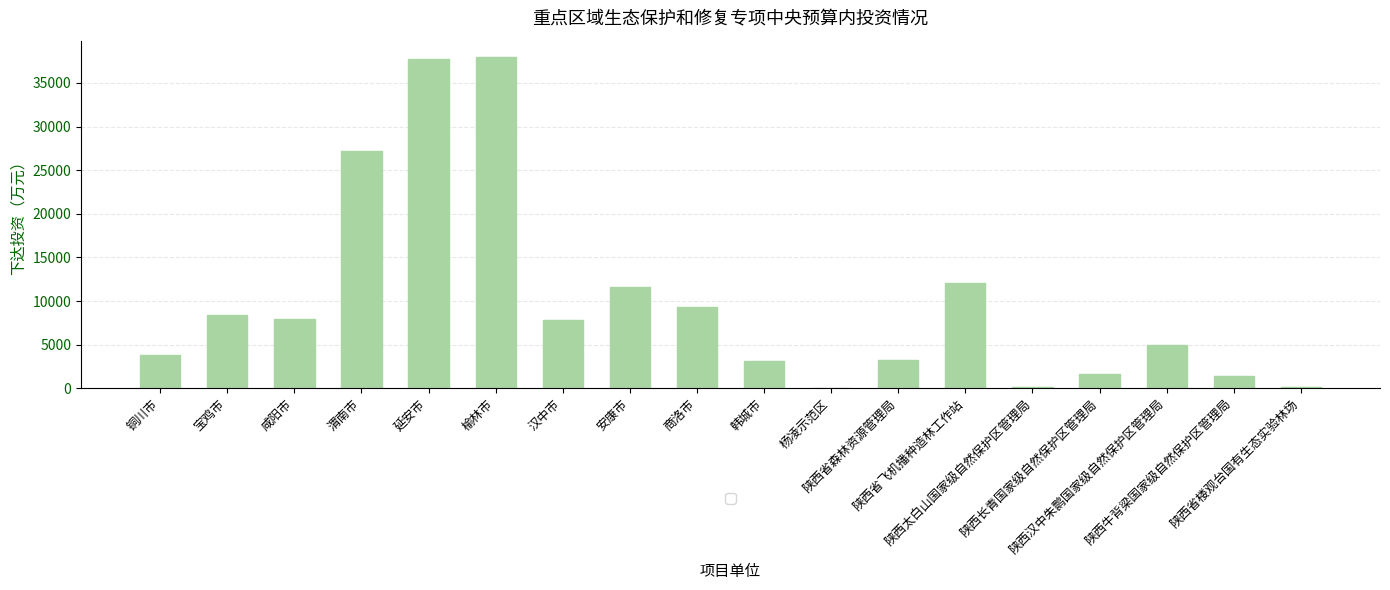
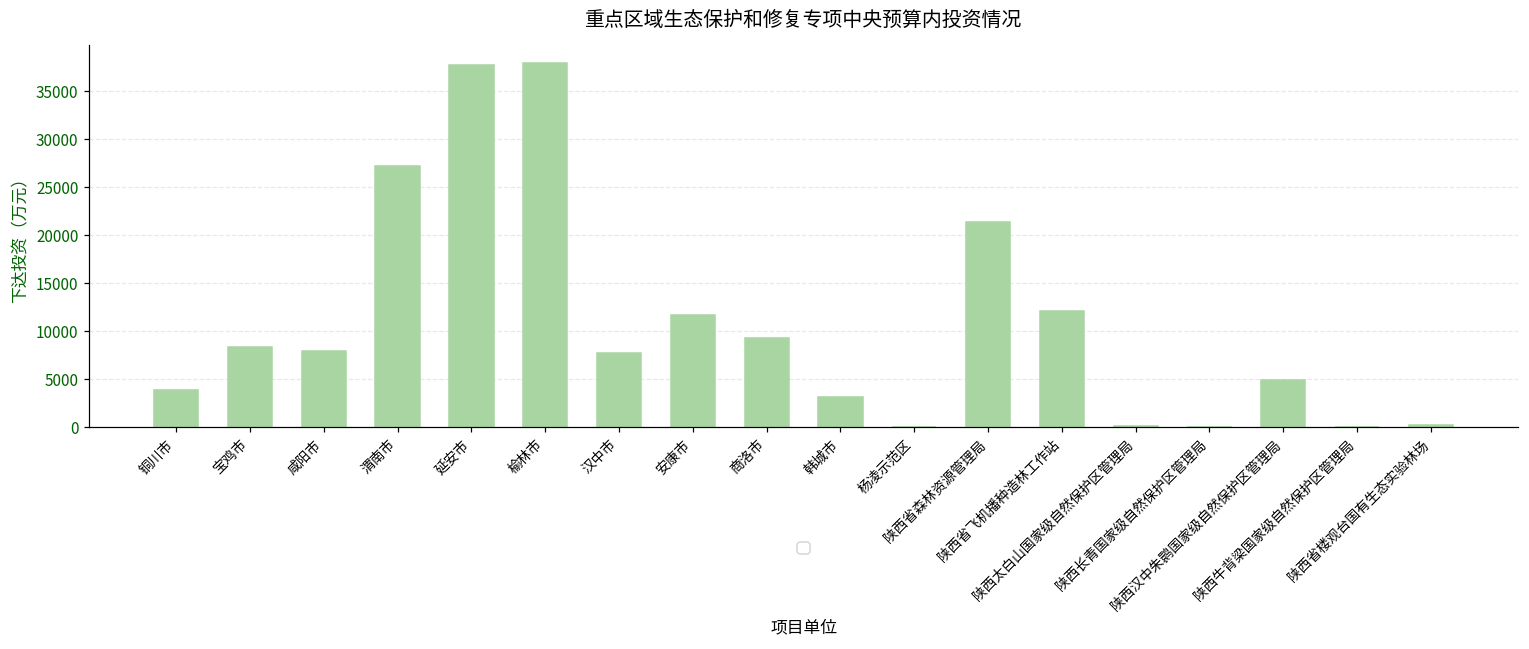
陕西省森林资源管理局: 3000 -> 21000
陕西长青国家级自然保护区管理局: 2000 -> 0
陕西牛背梁国家级自然保护区管理局: 1000 -> 0
